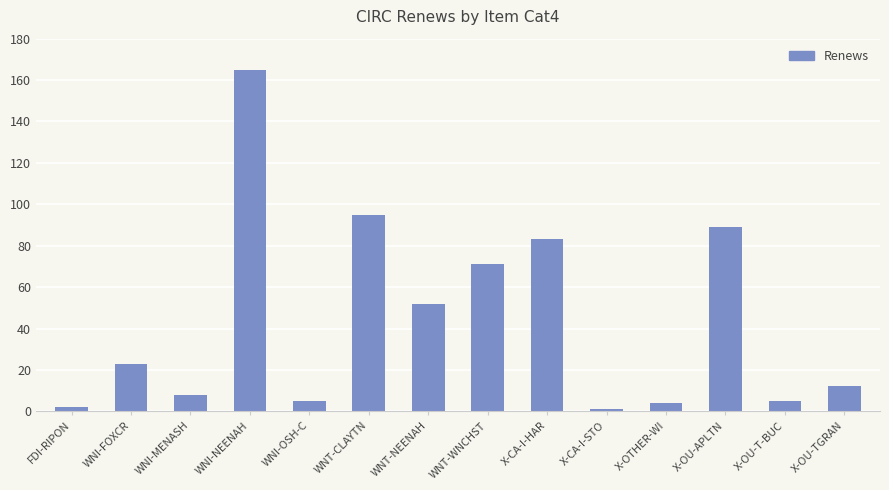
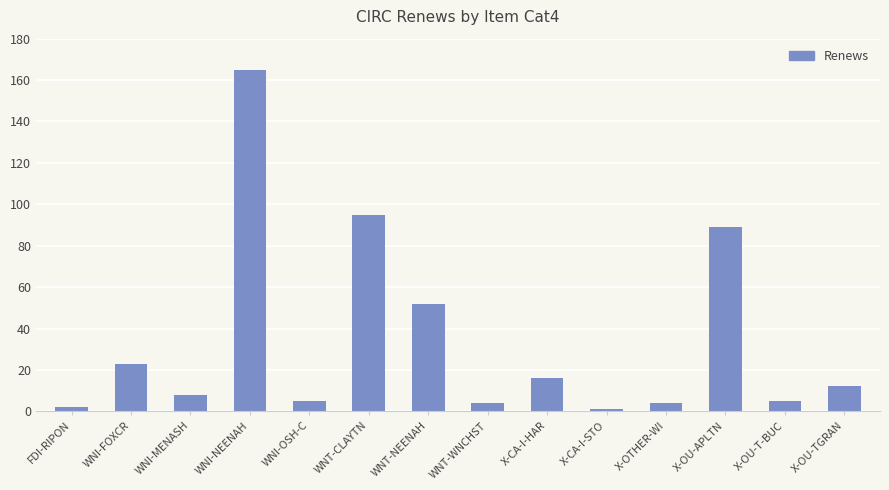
WNT-WNCHST: 71 -> 4
X-CA-I-HAR: 83 -> 16
